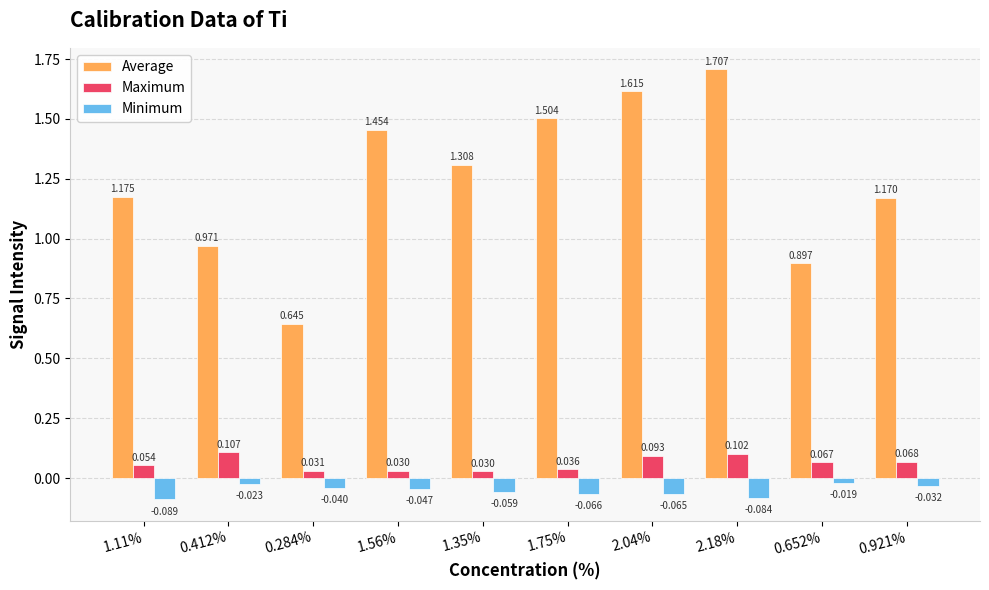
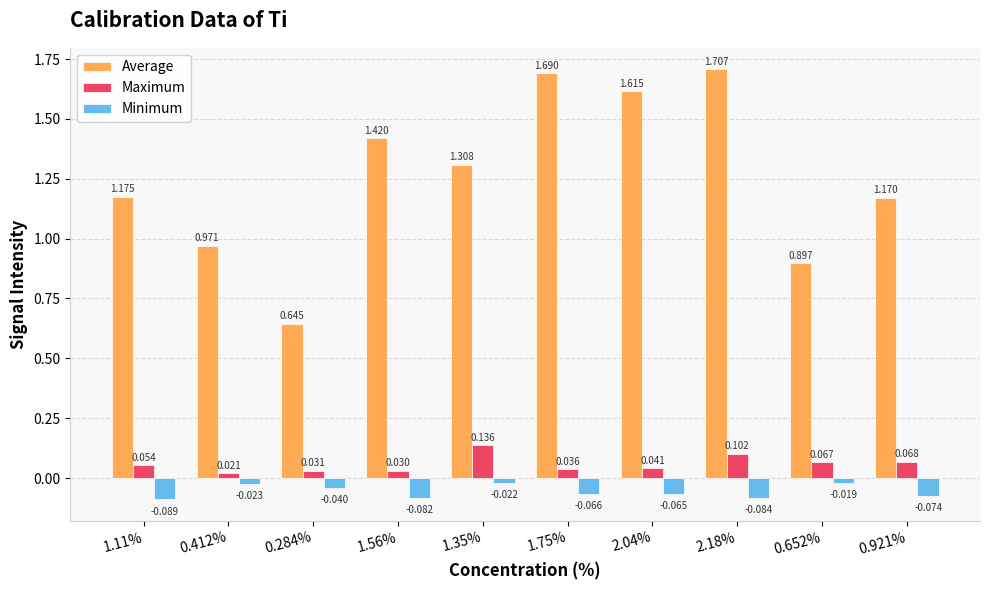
Maximum, 0.412%: 0.107 -> 0.021
Average, 1.56%: 1.454 -> 1.420
Minimum, 1.56%: -0.047 -> -0.082
Maximum, 1.35%: 0.030 -> 0.136
Minimum, 1.35%: -0.059 -> -0.022
Average, 1.75%: 1.504 -> 1.690
Maximum, 2.04%: 0.093 -> 0.041
Minimum, 0.921%: -0.032 -> -0.074
